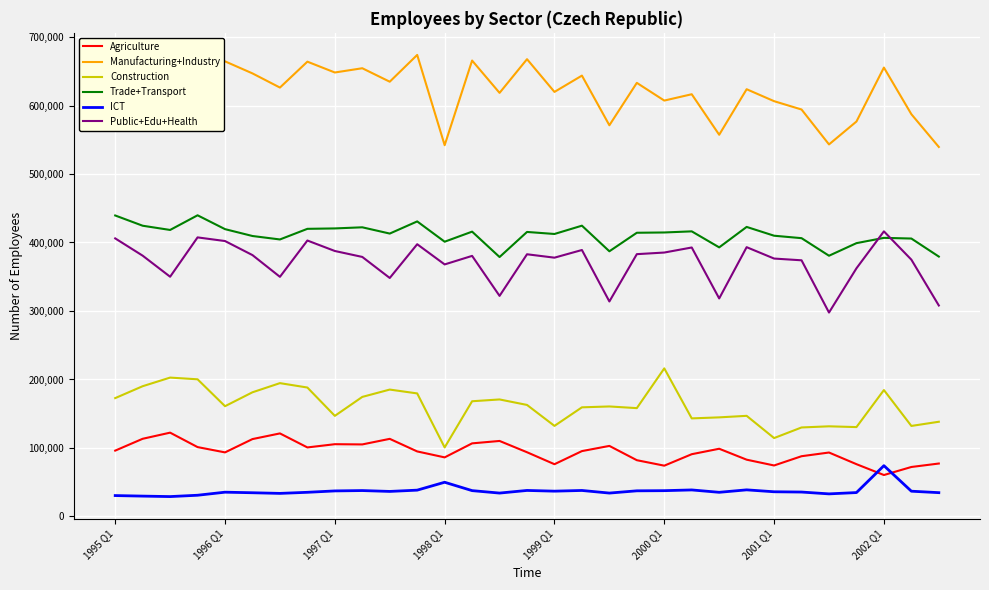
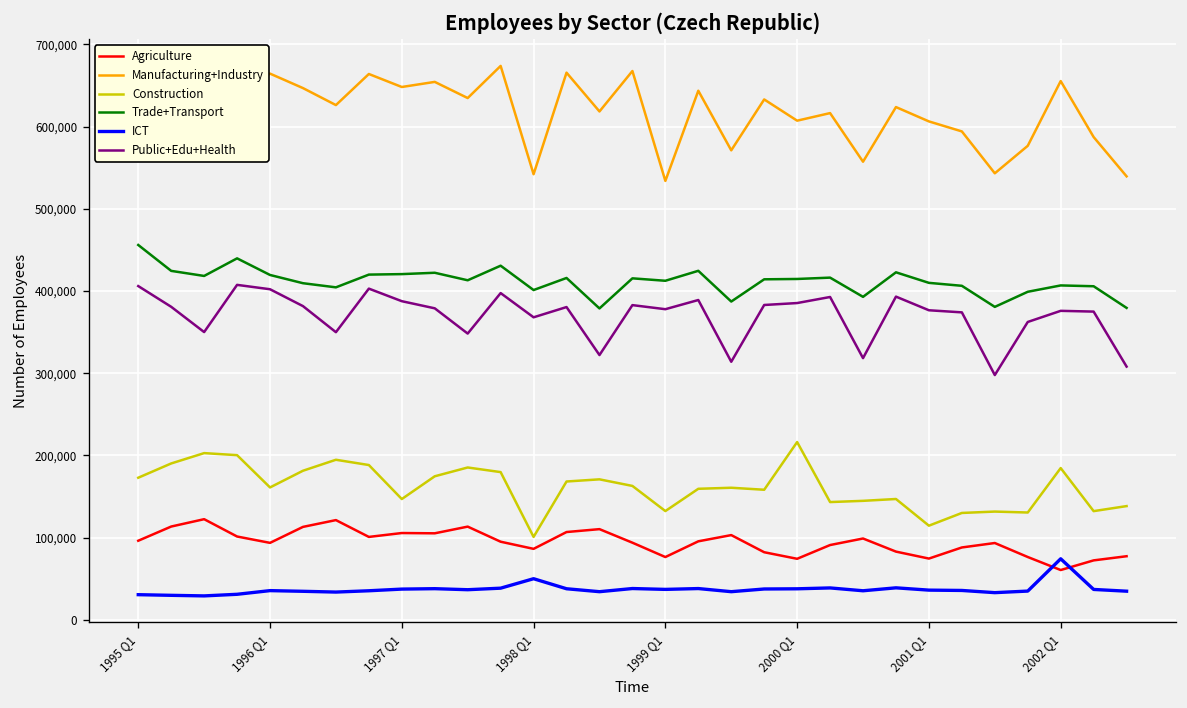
Trade+Transport, 1995 Q1: 440,000 -> 460,000
Manufacturing+Industry, 1999 Q1: 620,000 -> 530,000
Public+Edu+Health, 2002 Q1: 420,000 -> 380,000
